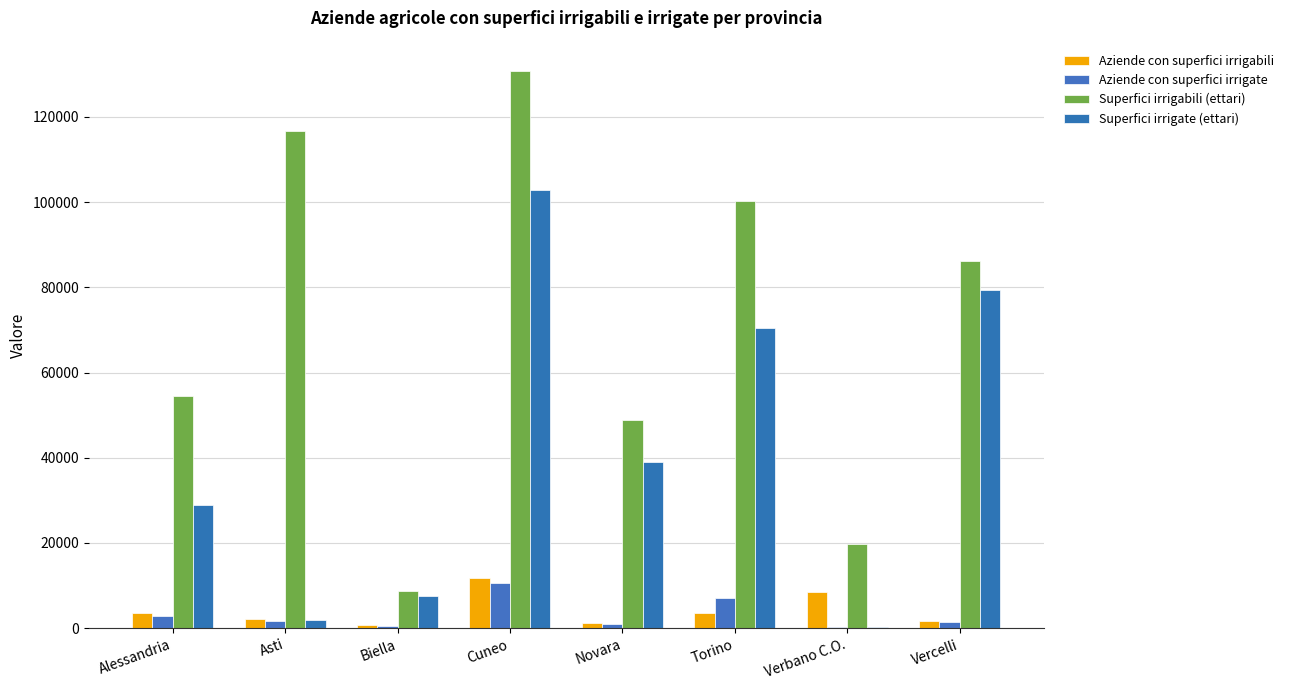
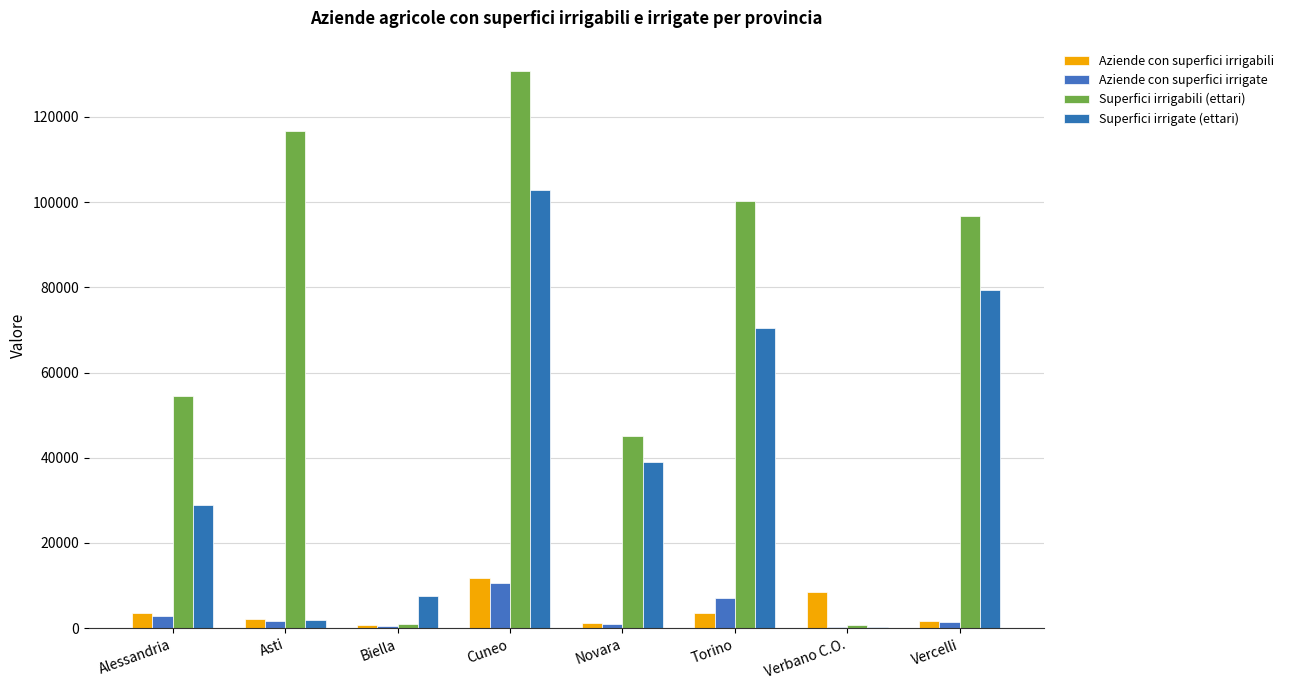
Superfici irrigabili (ettari), Biella: 9000 -> 1000
Superfici irrigabili (ettari), Novara: 49000 -> 45000
Superfici irrigabili (ettari), Verbano C.O.: 20000 -> 1000
Superfici irrigabili (ettari), Vercelli: 86000 -> 97000
